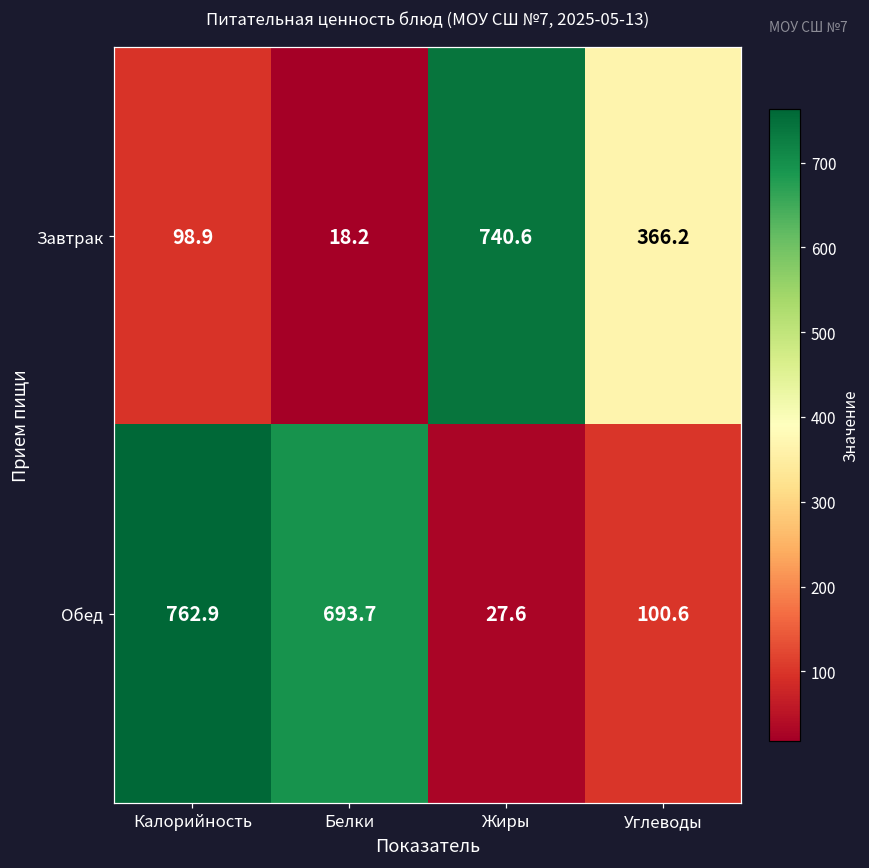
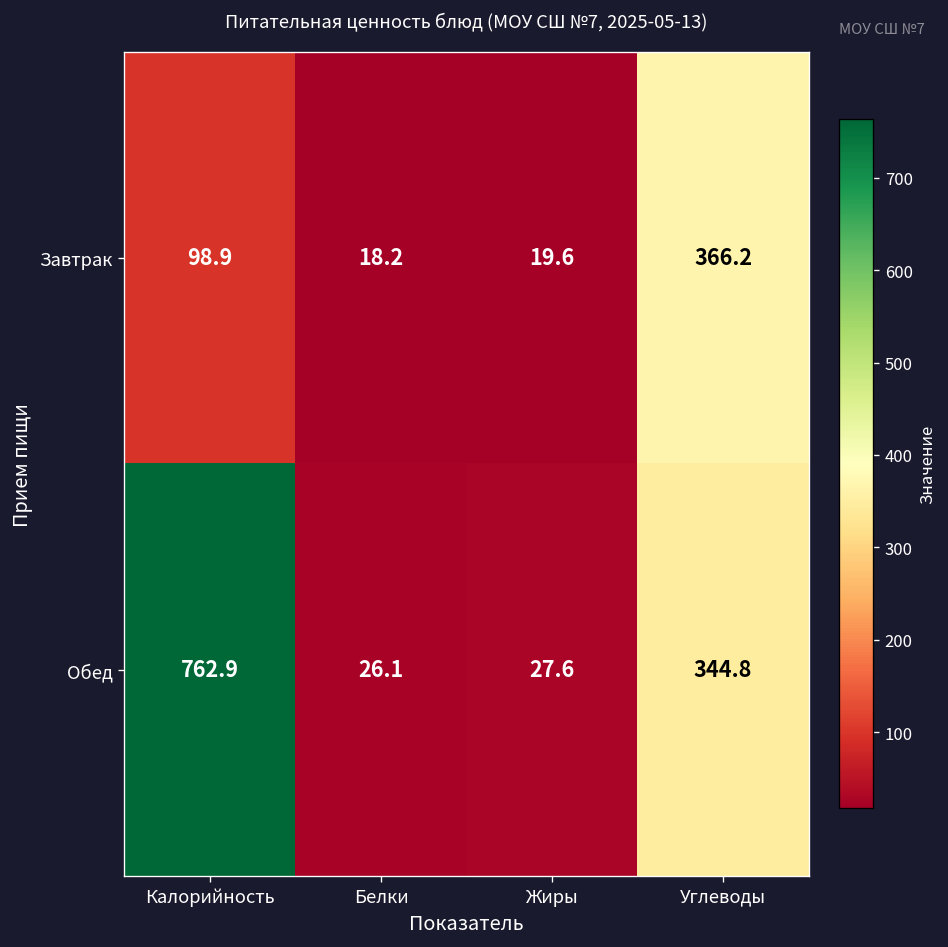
Завтрак, Жиры: 740.6 -> 19.6
Обед, Белки: 693.7 -> 26.1
Обед, Углеводы: 100.6 -> 344.8
